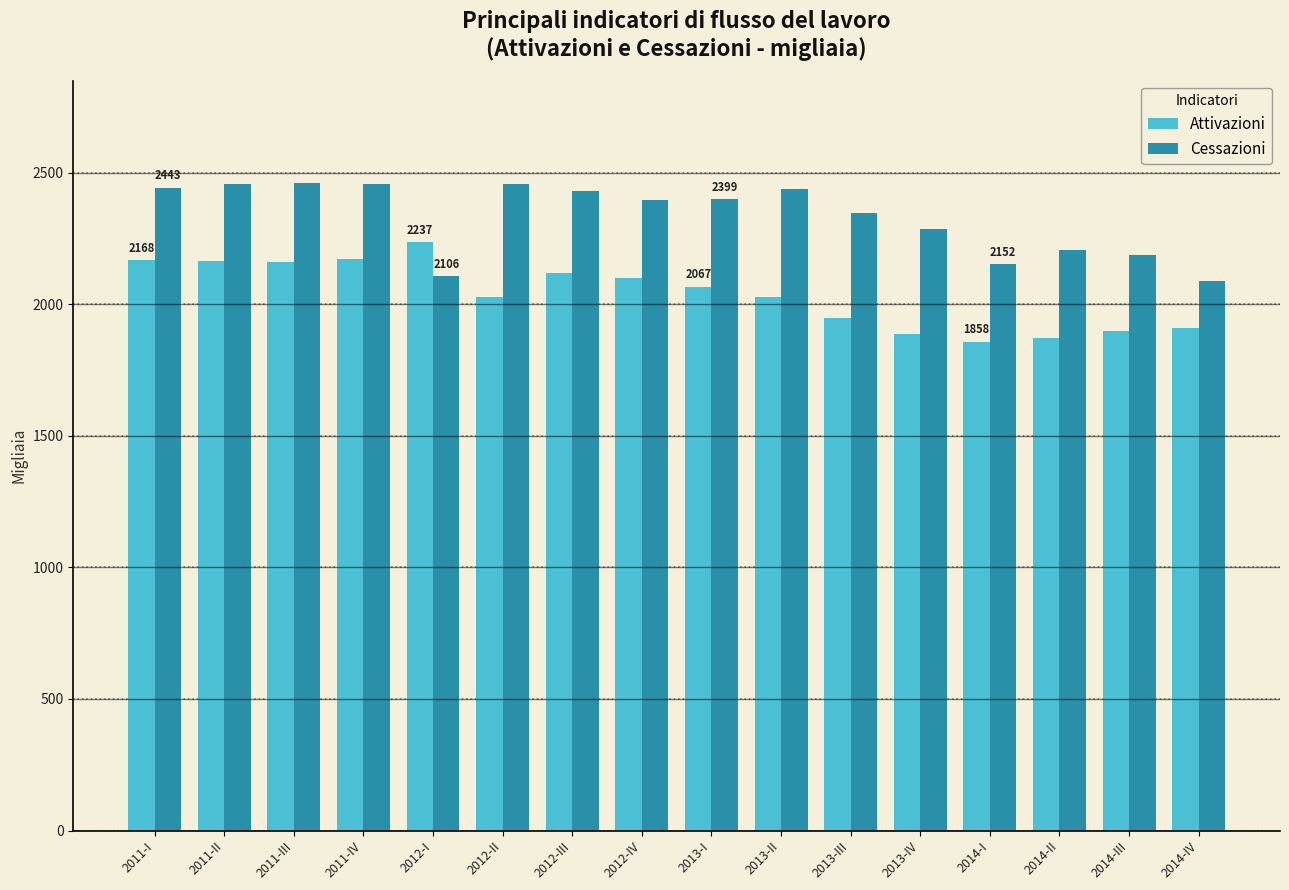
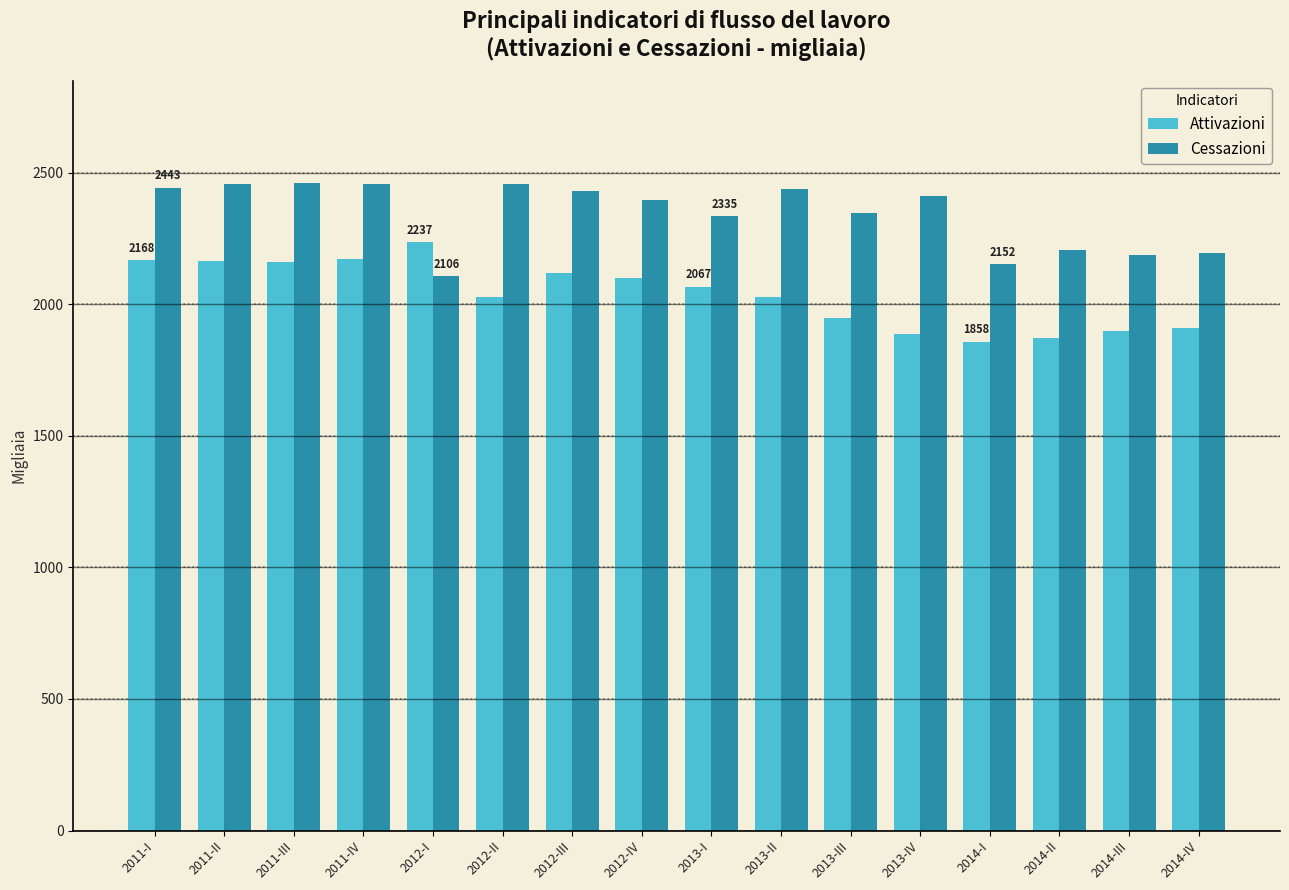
Cessazioni, 2013-I: 2399 -> 2335
Cessazioni, 2013-IV: 2290 -> 2410
Cessazioni, 2014-IV: 2090 -> 2200
